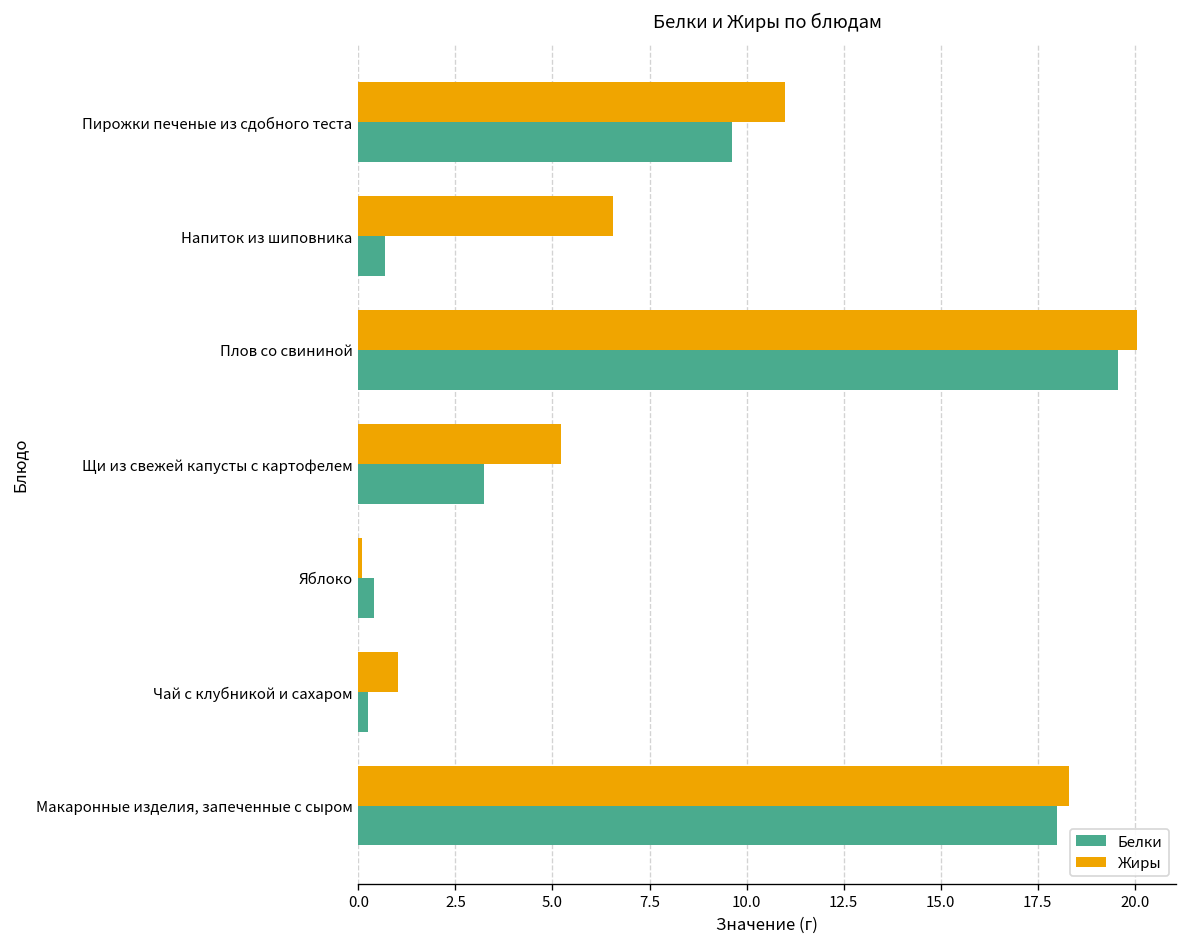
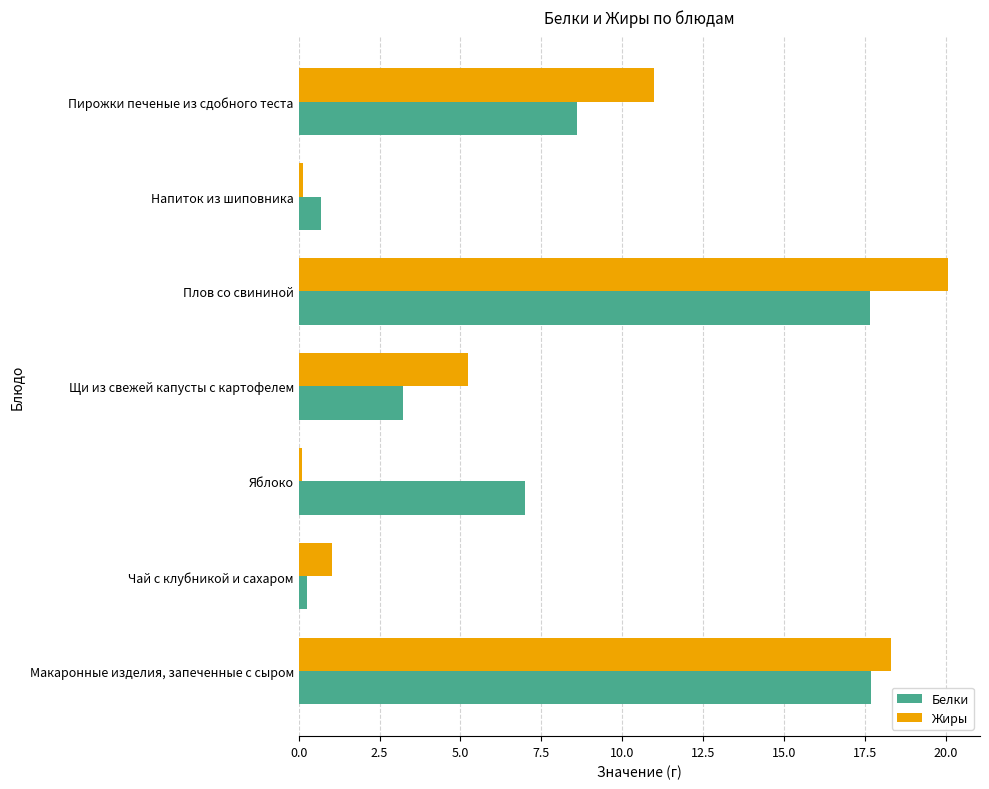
Белки, Пирожки печеные из сдобного теста: 9.6 -> 8.6
Жиры, Напиток из шиповника: 6.6 -> 0.1
Белки, Плов со свининой: 19.6 -> 17.7
Белки, Яблоко: 0.4 -> 7.0
Белки, Макаронные изделия, запеченные с сыром: 18.0 -> 17.7
